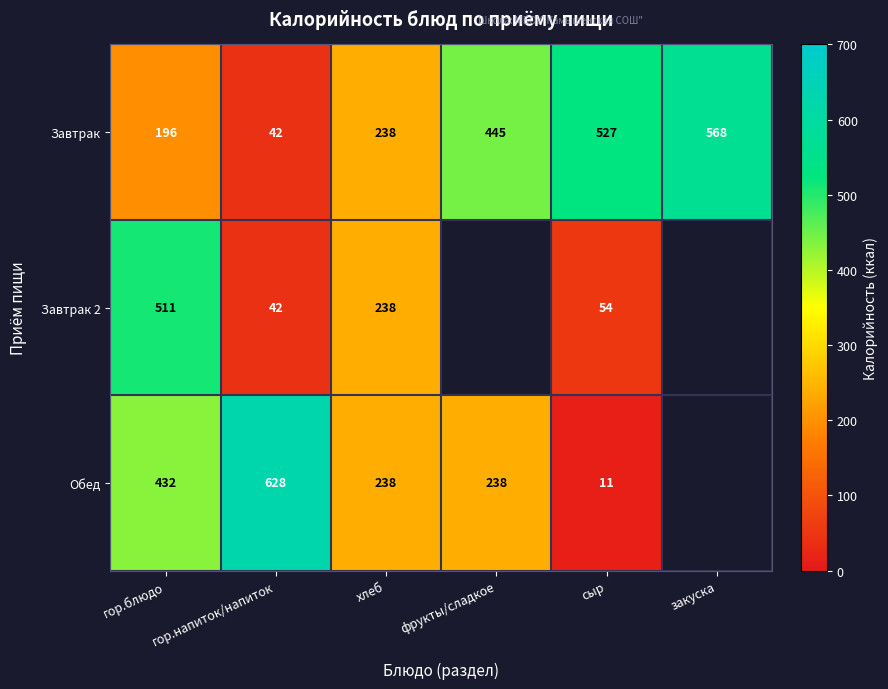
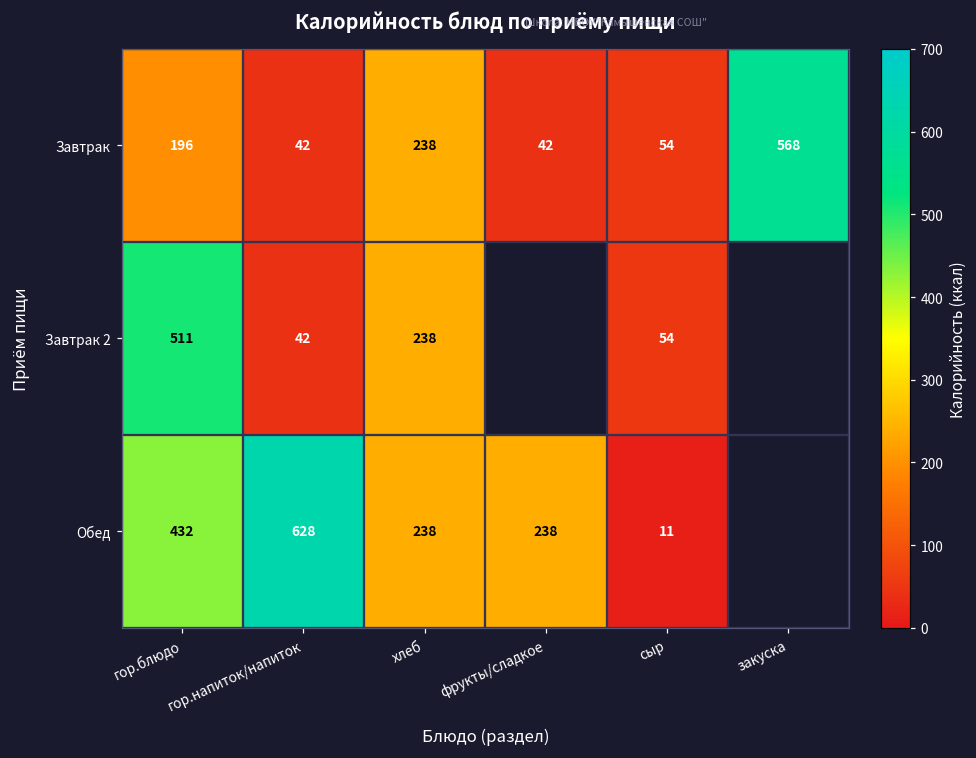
Завтрак, фрукты/сладкое: 445 -> 42
Завтрак, сыр: 527 -> 54
